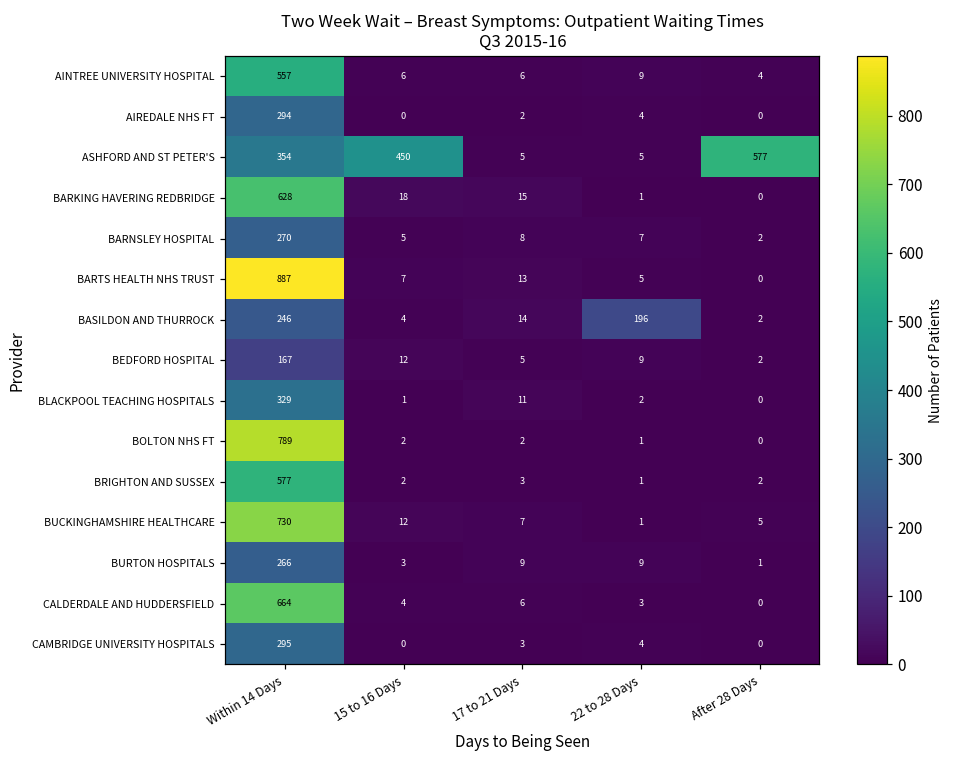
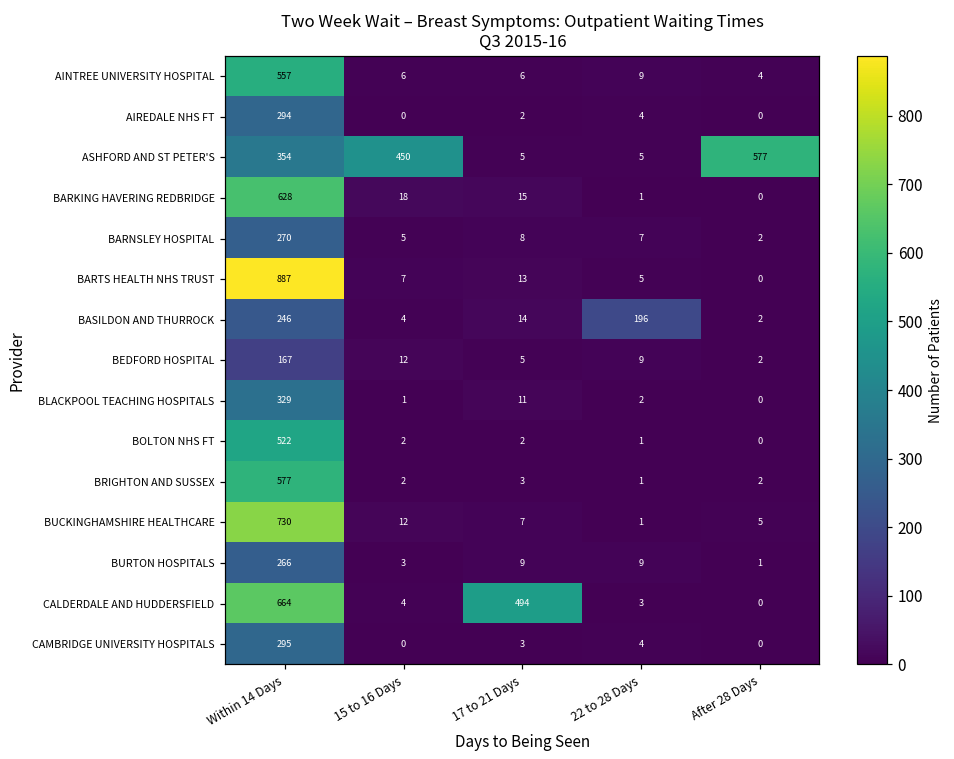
BOLTON NHS FT, Within 14 Days: 789 -> 522
CALDERDALE AND HUDDERSFIELD, 17 to 21 Days: 6 -> 494
